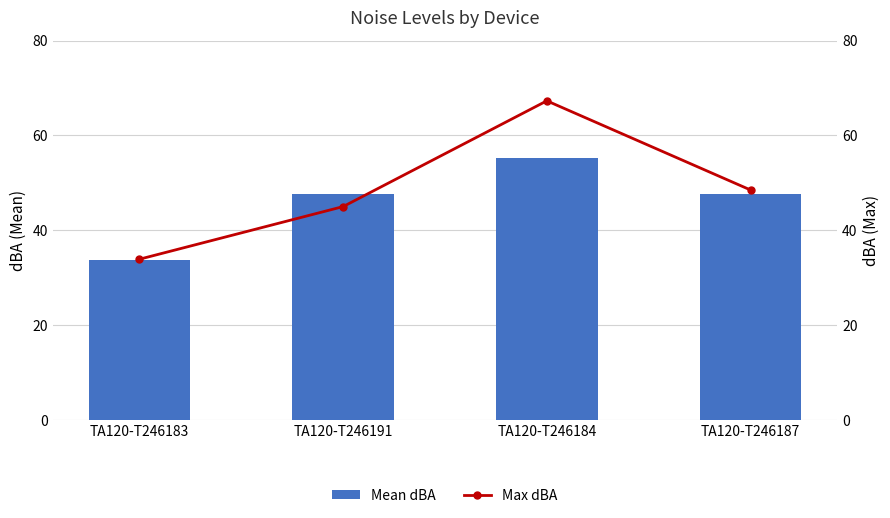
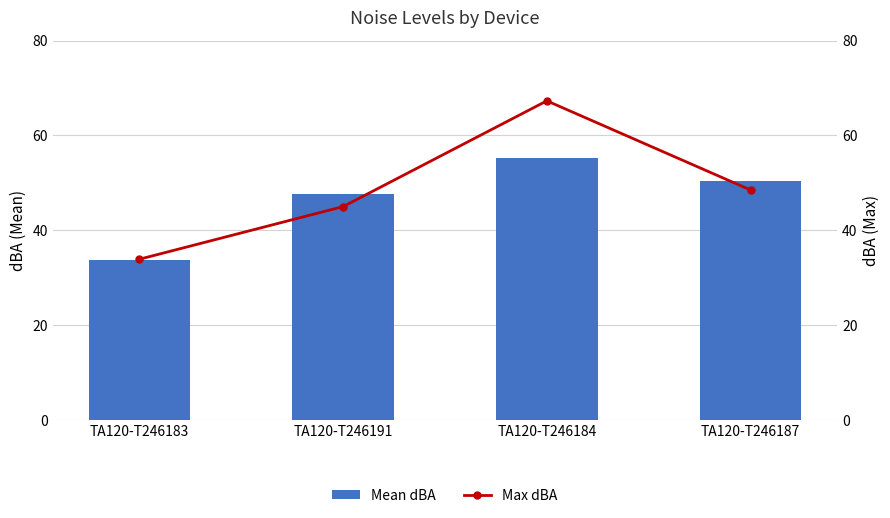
Mean dBA, TA120-T246187: 48 -> 50
